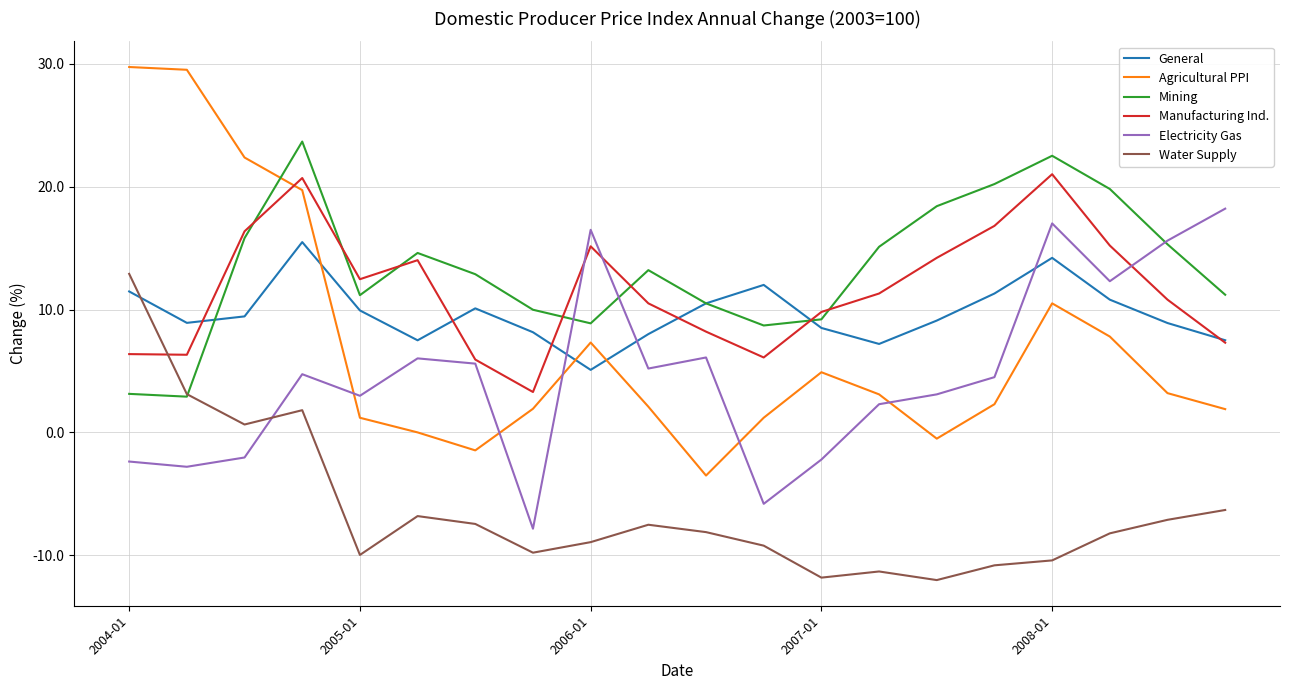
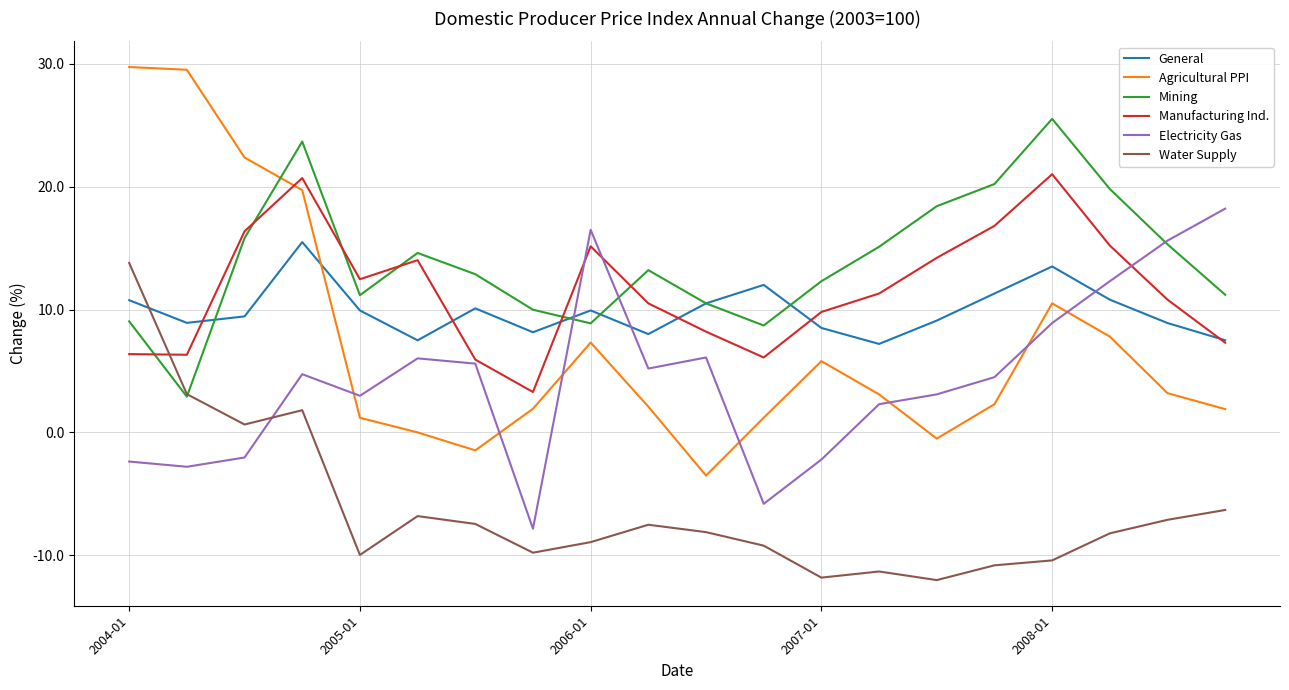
General, 2004-01: 11.5 -> 10.8
Mining, 2004-01: 3.1 -> 9.0
Water Supply, 2004-01: 12.9 -> 13.8
General, 2006-01: 5.1 -> 9.9
Agricultural PPI, 2007-01: 4.9 -> 5.8
Mining, 2007-01: 9.2 -> 12.3
General, 2008-01: 14.2 -> 13.5
Mining, 2008-01: 22.5 -> 25.5
Electricity Gas, 2008-01: 17.0 -> 8.9
